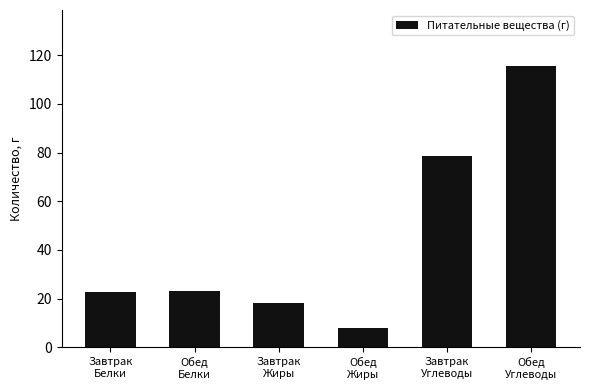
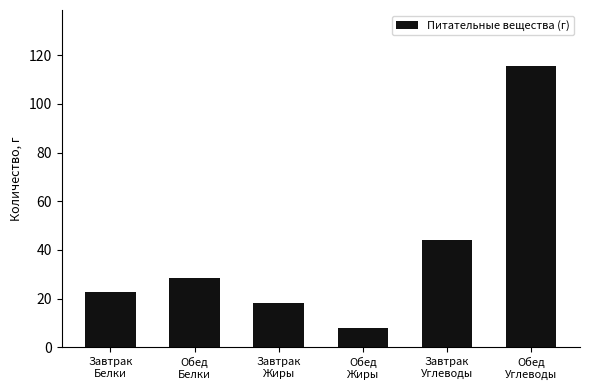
Обед Белки: 23 -> 28
Завтрак Углеводы: 78 -> 44
